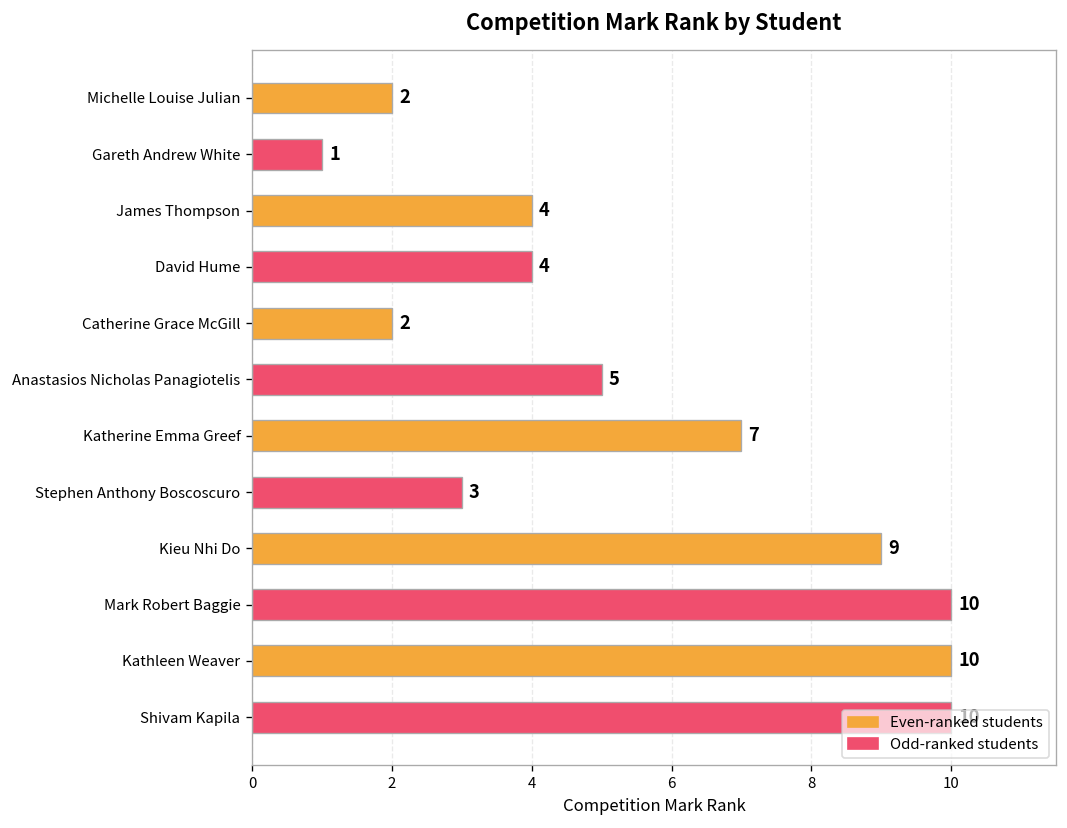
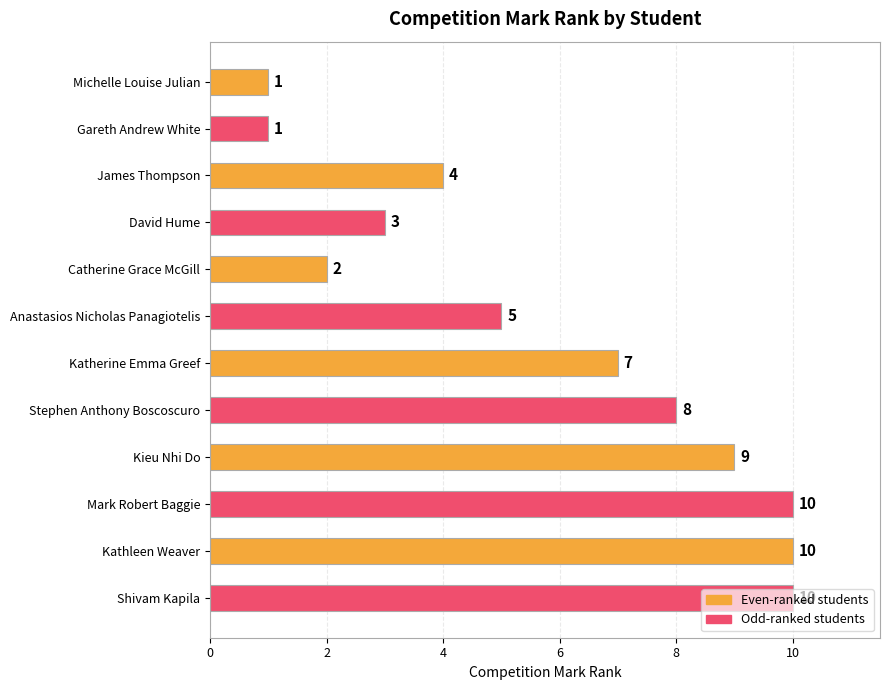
Michelle Louise Julian: 2 -> 1
David Hume: 4 -> 3
Stephen Anthony Boscoscuro: 3 -> 8
